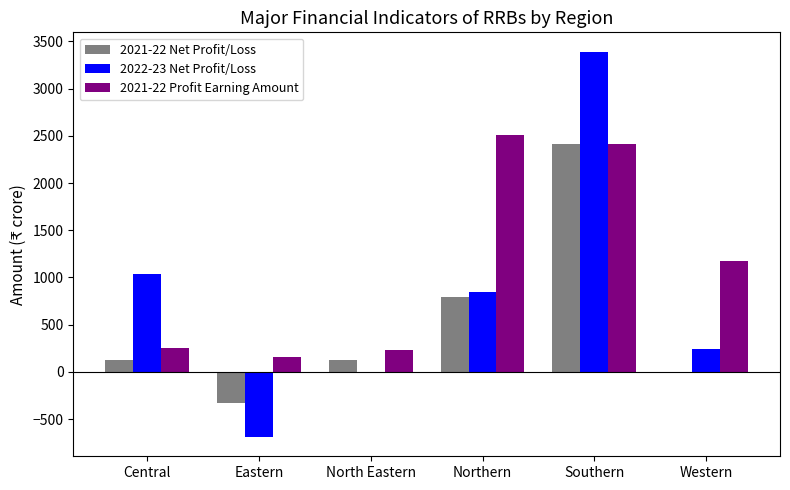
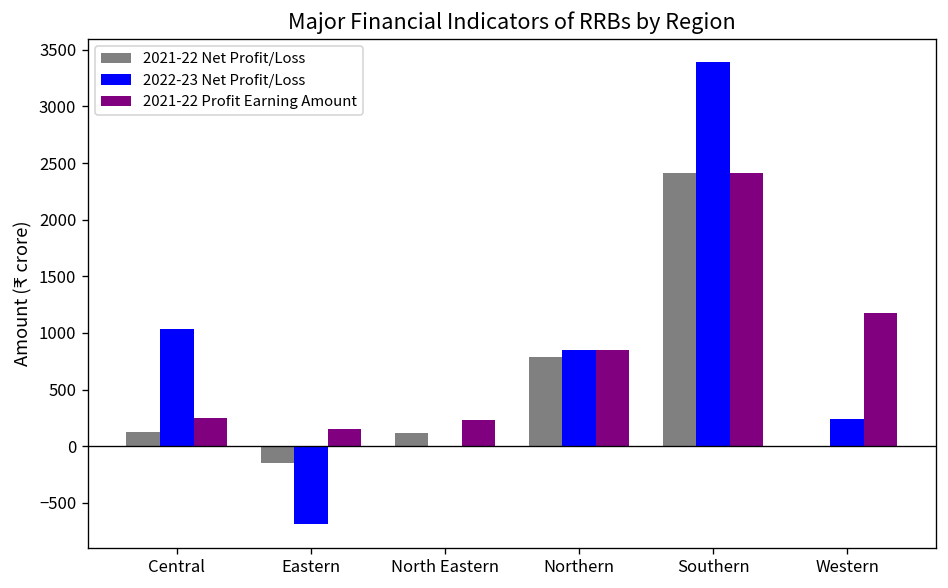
2021-22 Net Profit/Loss, Eastern: -300 -> -200
2021-22 Profit Earning Amount, Northern: 2500 -> 900
